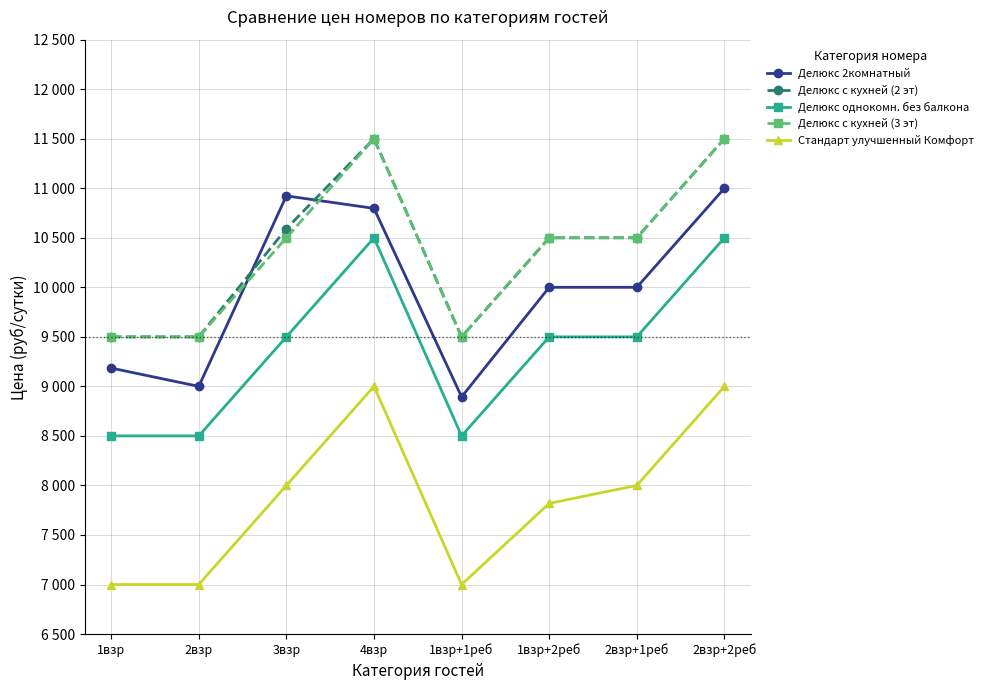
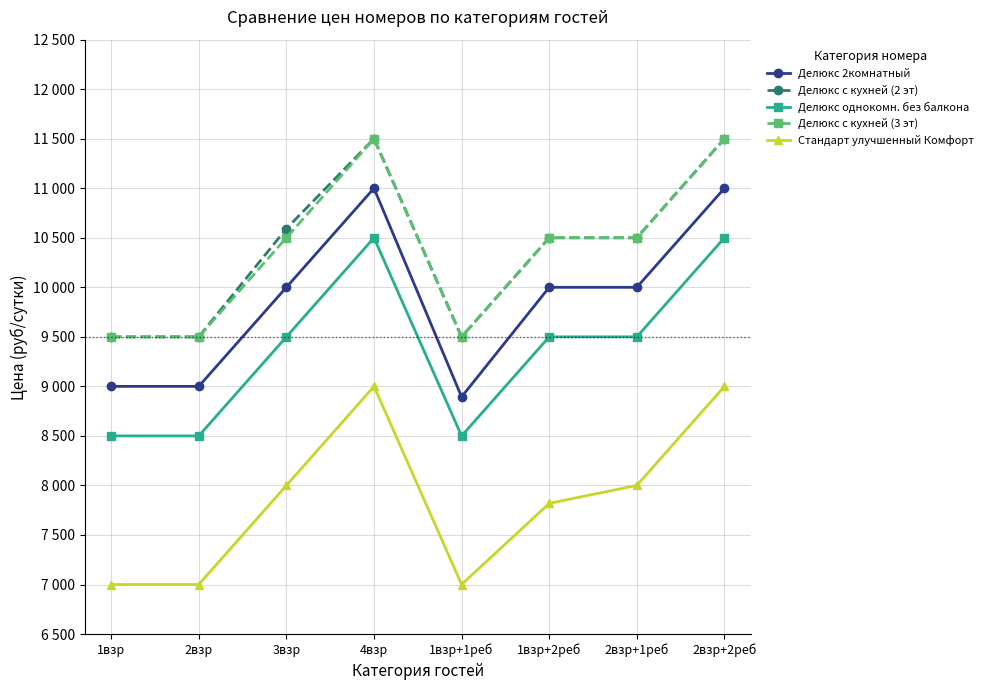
Делюкс 2комнатный, 1взр: 9200 -> 9000
Делюкс 2комнатный, 3взр: 10900 -> 10000
Делюкс 2комнатный, 4взр: 10800 -> 11000
